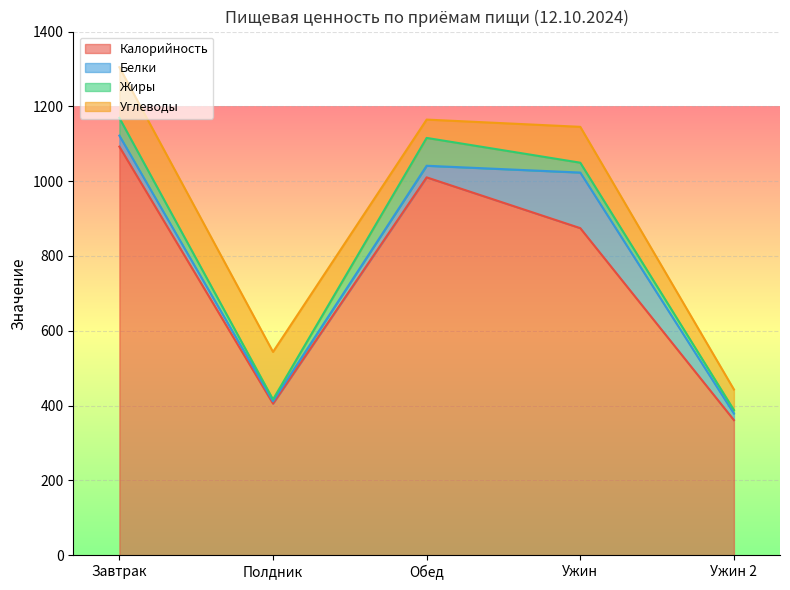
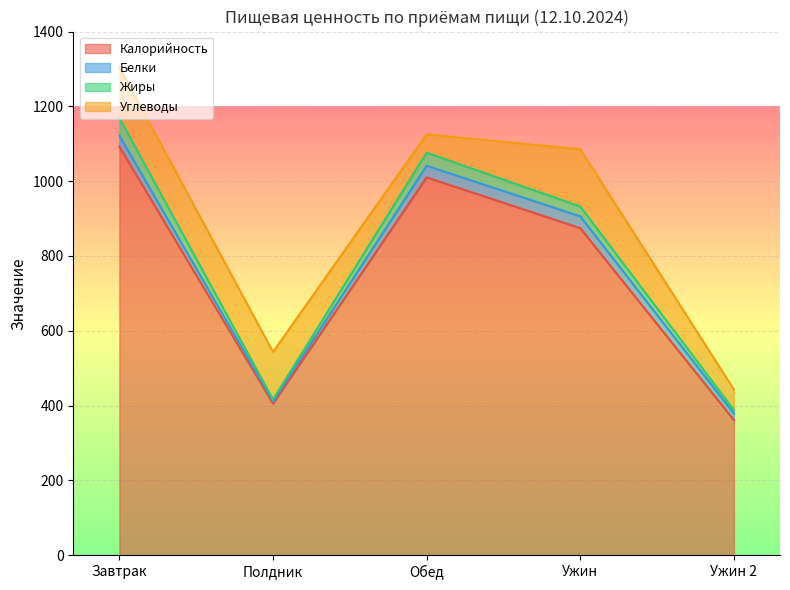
Жиры, Обед: 70 -> 30
Белки, Ужин: 150 -> 30
Углеводы, Ужин: 100 -> 150
